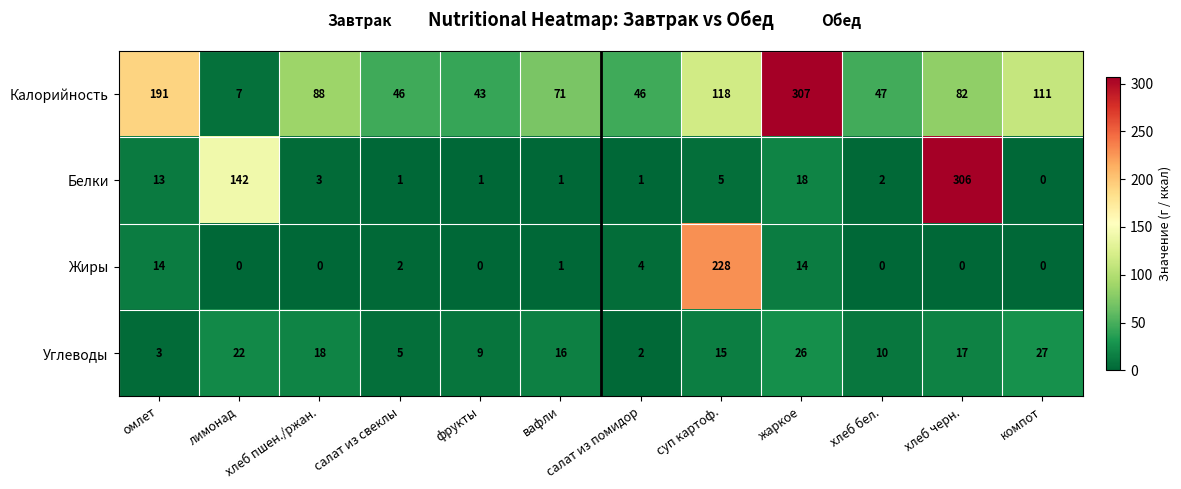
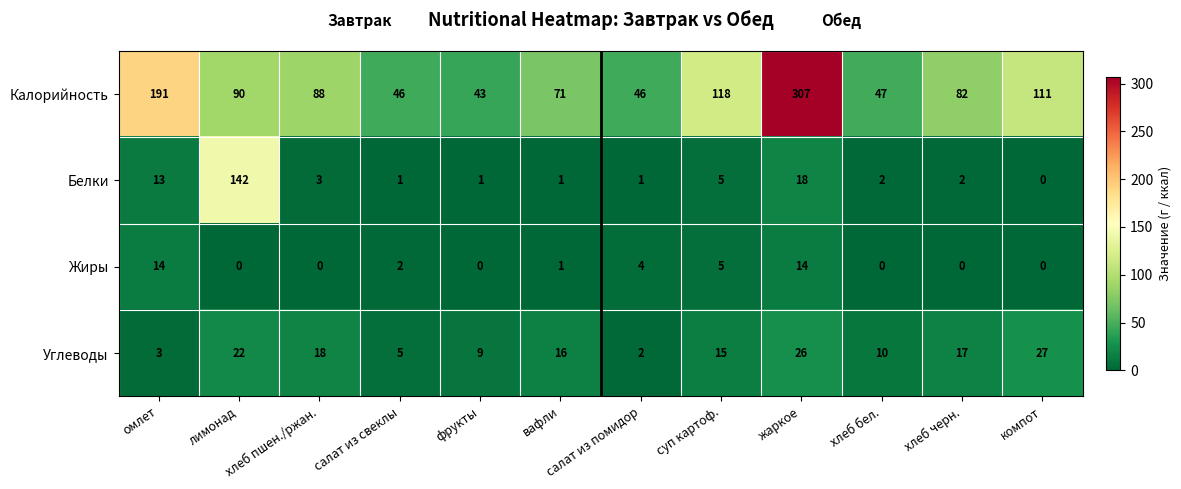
Калорийность, лимонад: 7 -> 90
Белки, хлеб черн.: 306 -> 2
Жиры, суп картоф.: 228 -> 5
